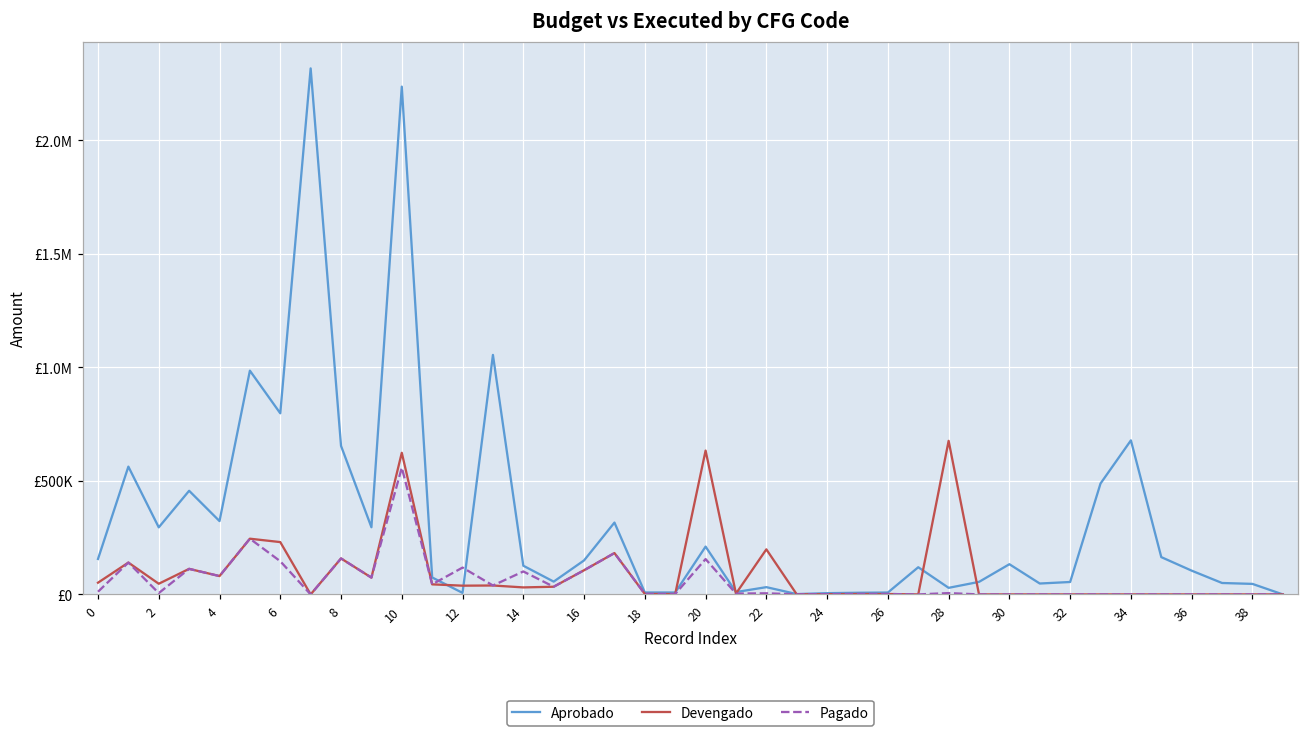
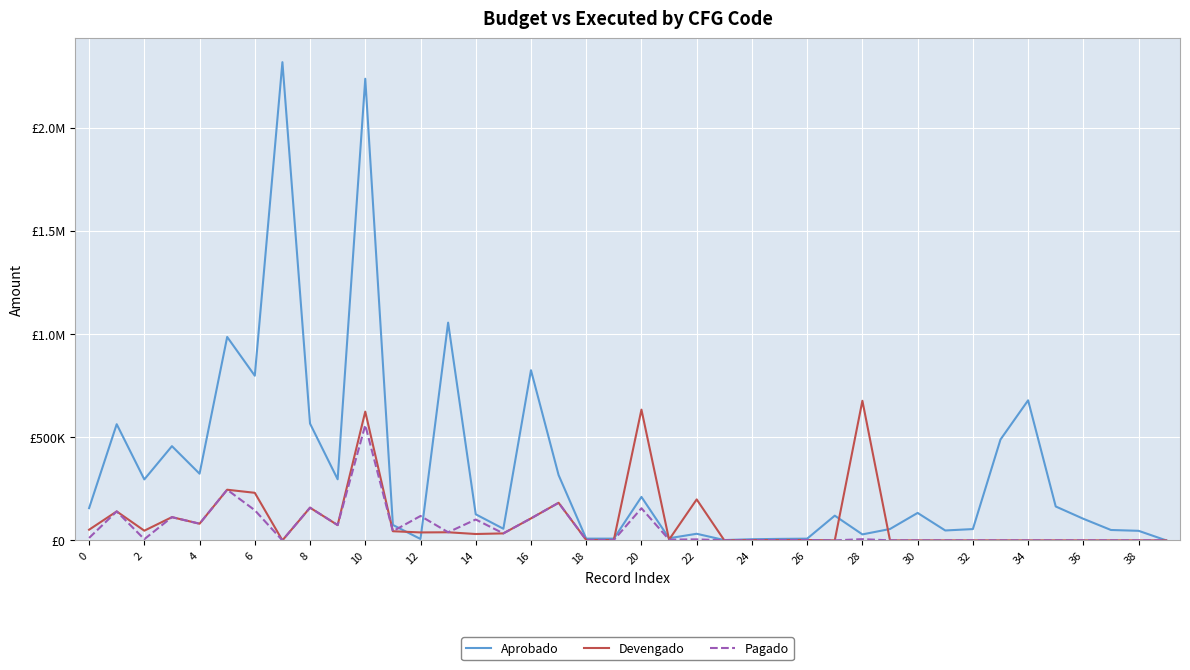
Aprobado, 8: £650000 -> £570000
Aprobado, 16: £150000 -> £820000
